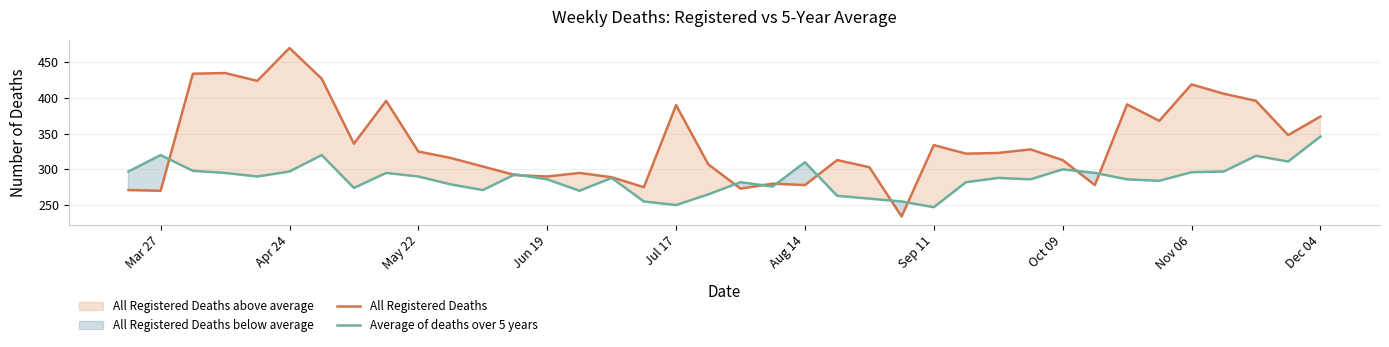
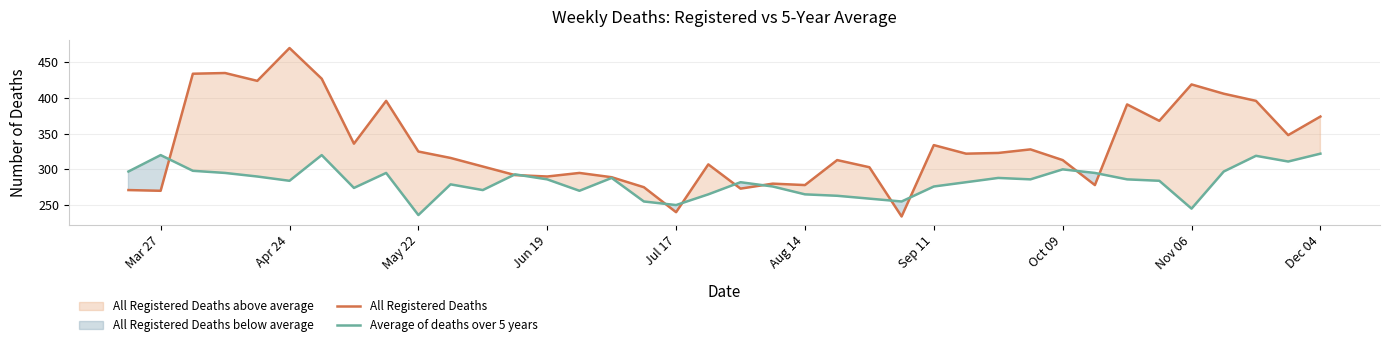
Average of deaths over 5 years, Apr 24: 300 -> 280
Average of deaths over 5 years, May 22: 290 -> 240
All Registered Deaths, Jul 17: 390 -> 240
Average of deaths over 5 years, Aug 14: 310 -> 270
Average of deaths over 5 years, Sep 11: 250 -> 280
Average of deaths over 5 years, Nov 06: 300 -> 250
Average of deaths over 5 years, Dec 04: 350 -> 320
